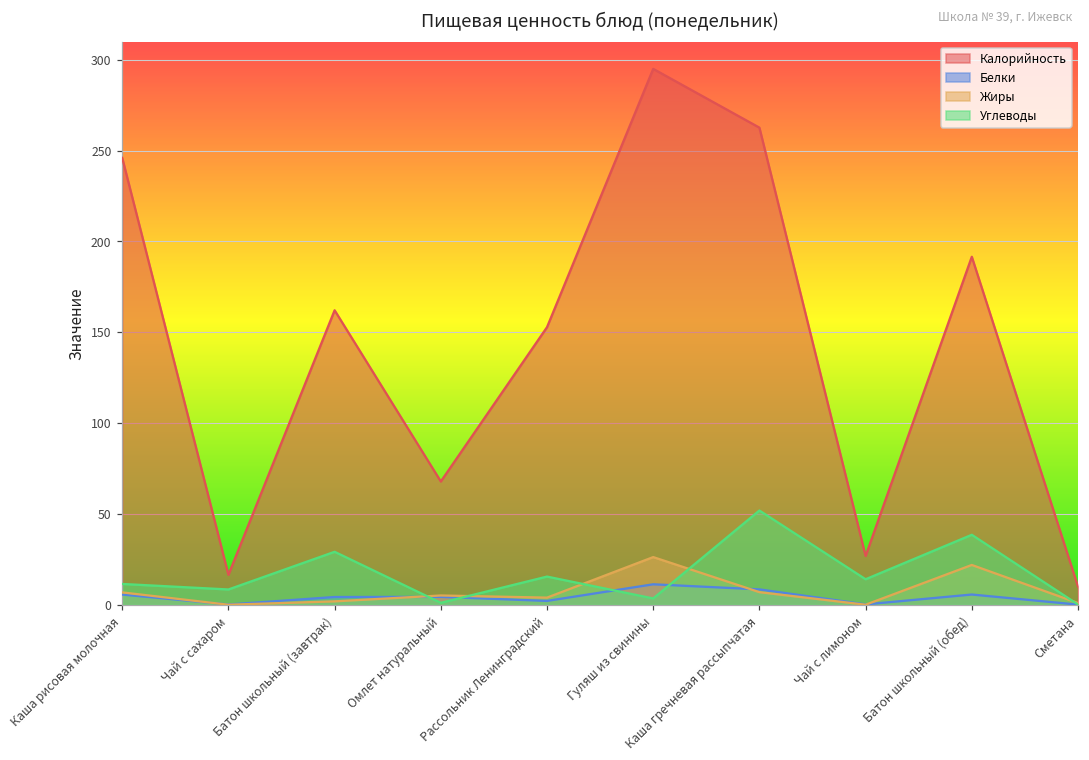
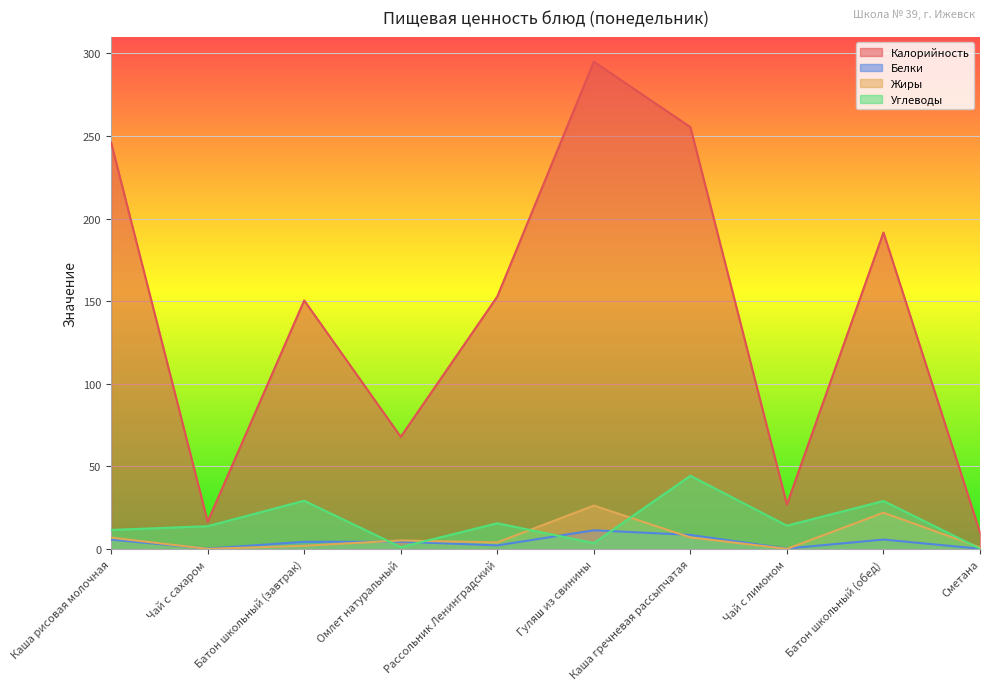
Углеводы, Чай с сахаром: 8 -> 14
Калорийность, Батон школьный (завтрак): 162 -> 150
Калорийность, Каша гречневая рассыпчатая: 263 -> 255
Углеводы, Каша гречневая рассыпчатая: 52 -> 44
Углеводы, Батон школьный (обед): 39 -> 29
